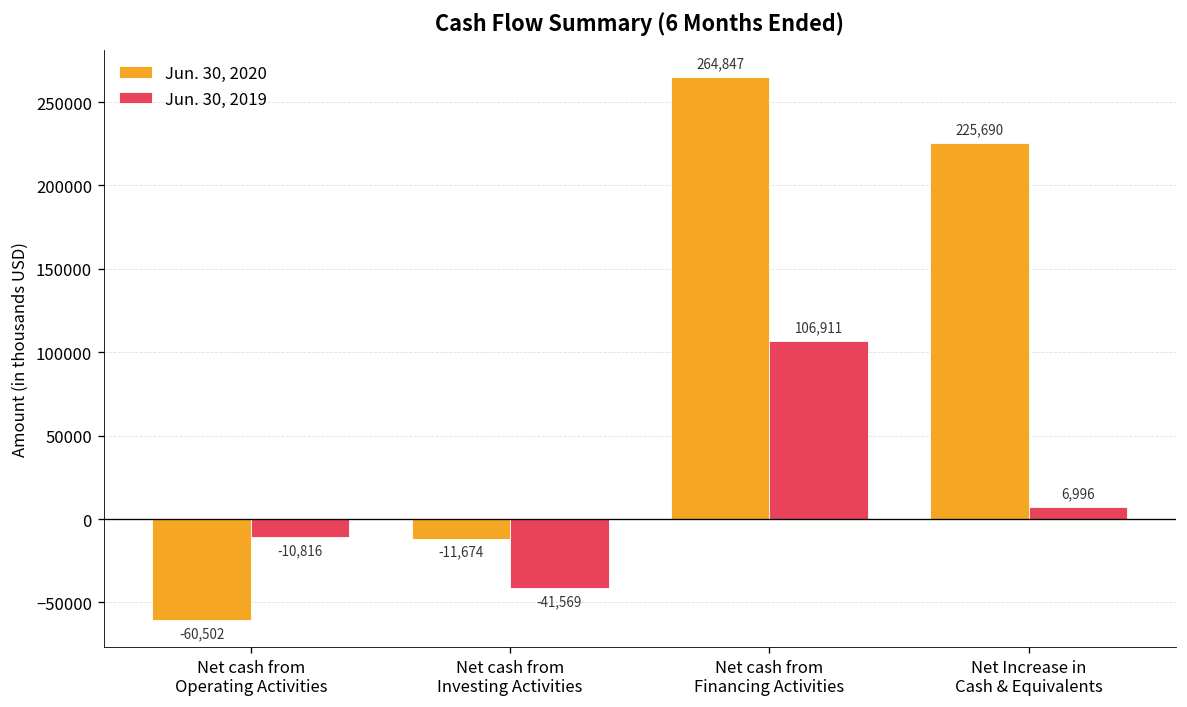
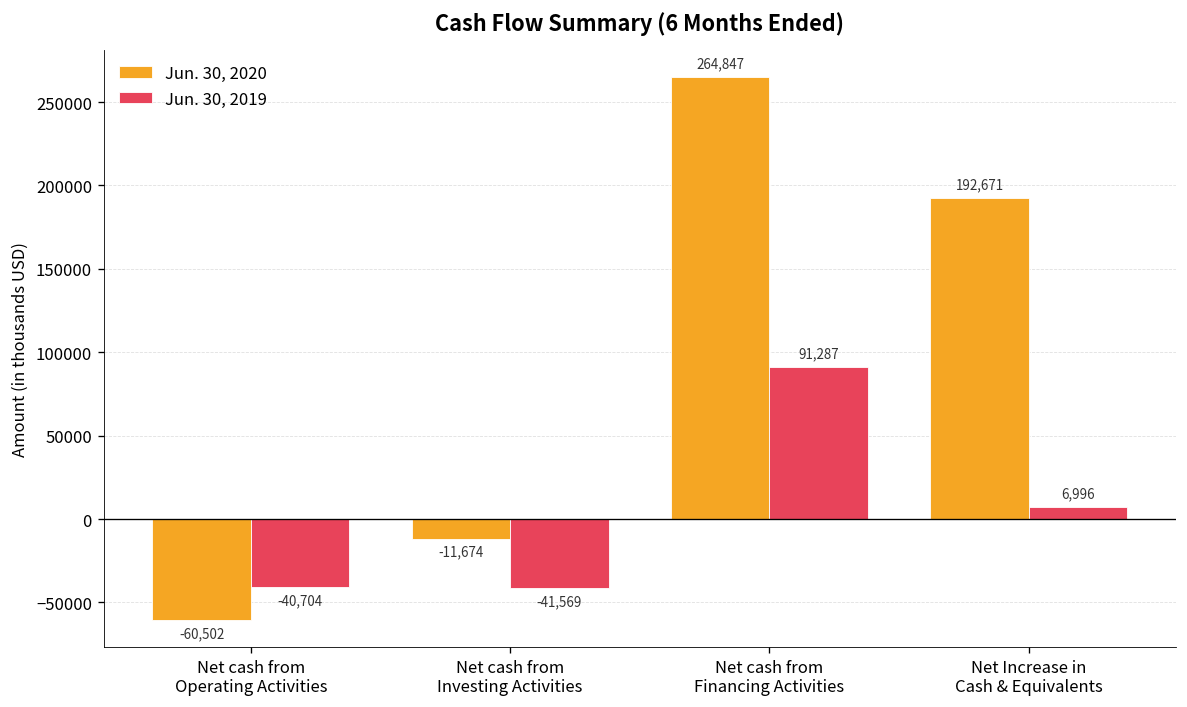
Jun. 30, 2019, Net cash from Operating Activities: -10,816 -> -40,704
Jun. 30, 2019, Net cash from Financing Activities: 106,911 -> 91,287
Jun. 30, 2020, Net Increase in Cash & Equivalents: 225,690 -> 192,671
